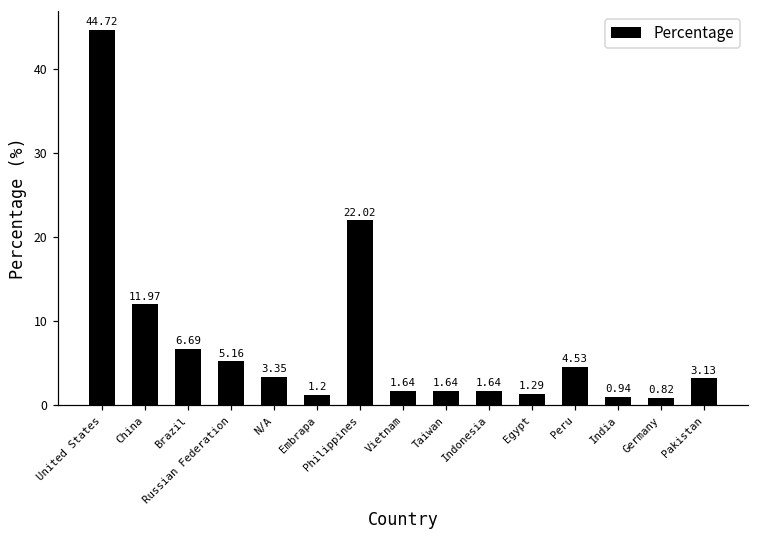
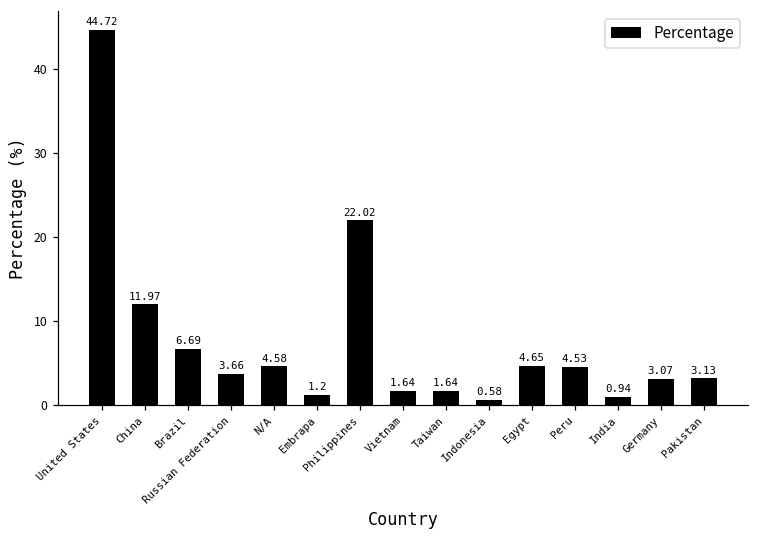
Russian Federation: 5.16 -> 3.66
N/A: 3.35 -> 4.58
Indonesia: 1.64 -> 0.58
Egypt: 1.29 -> 4.65
Germany: 0.82 -> 3.07
